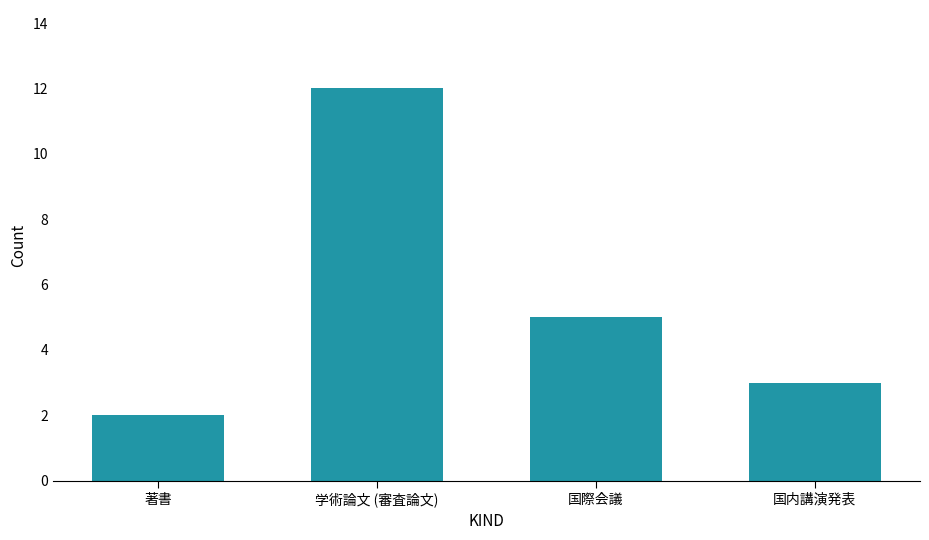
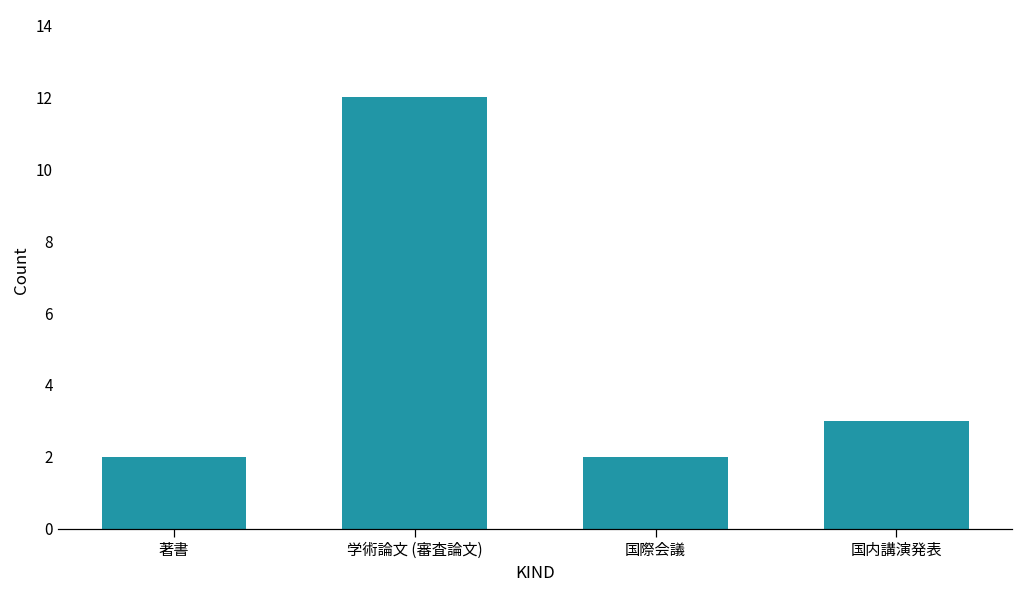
国際会議: 5 -> 2
